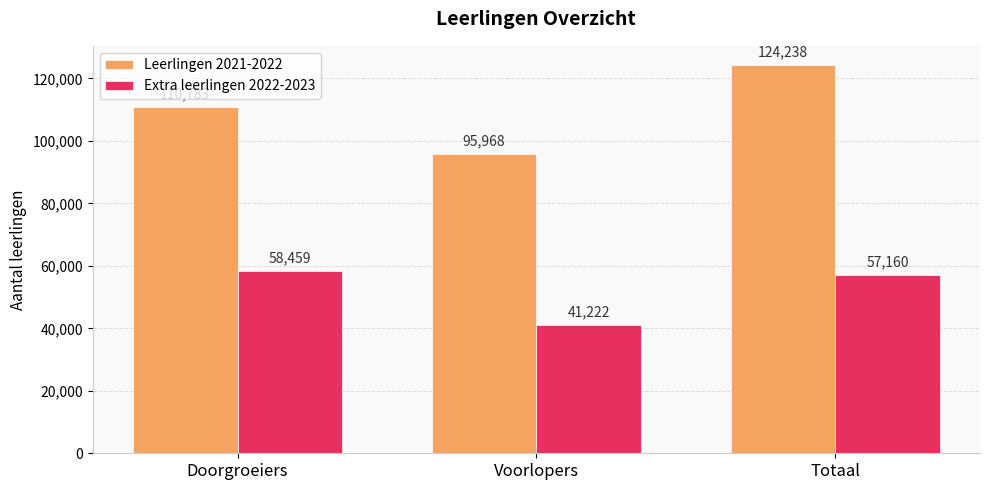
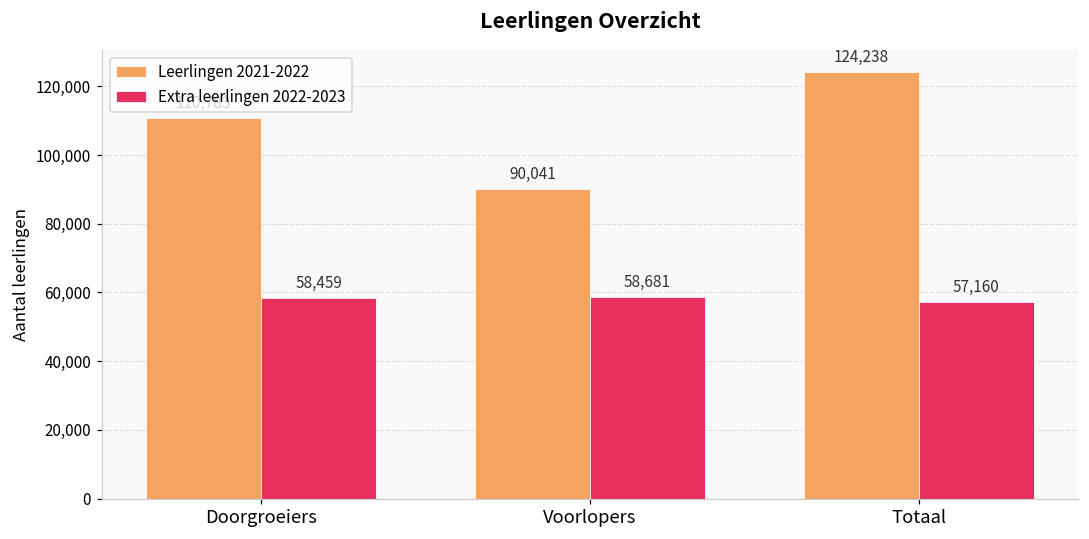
Leerlingen 2021-2022, Voorlopers: 95,968 -> 90,041
Extra leerlingen 2022-2023, Voorlopers: 41,222 -> 58,681
